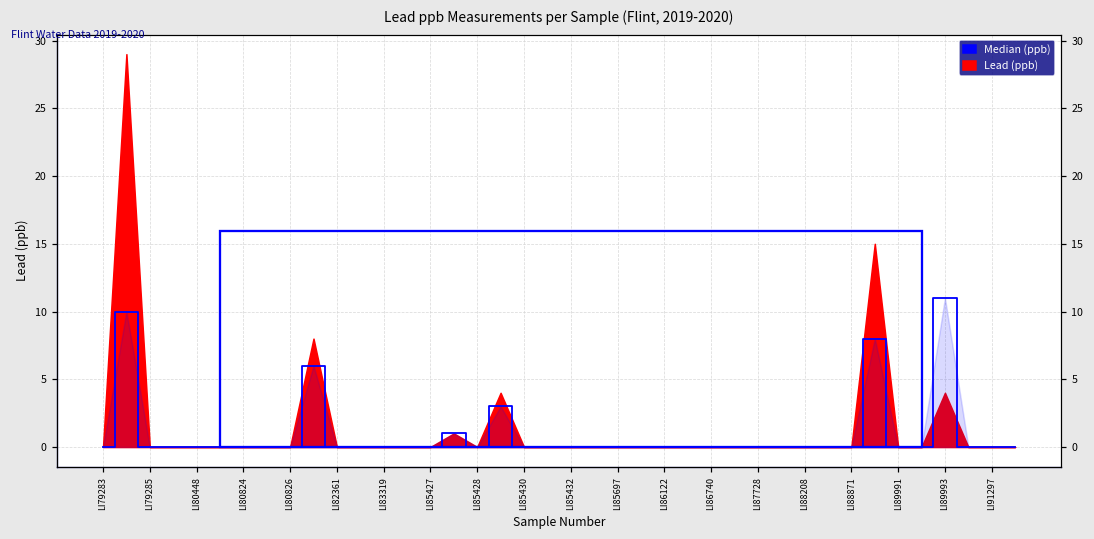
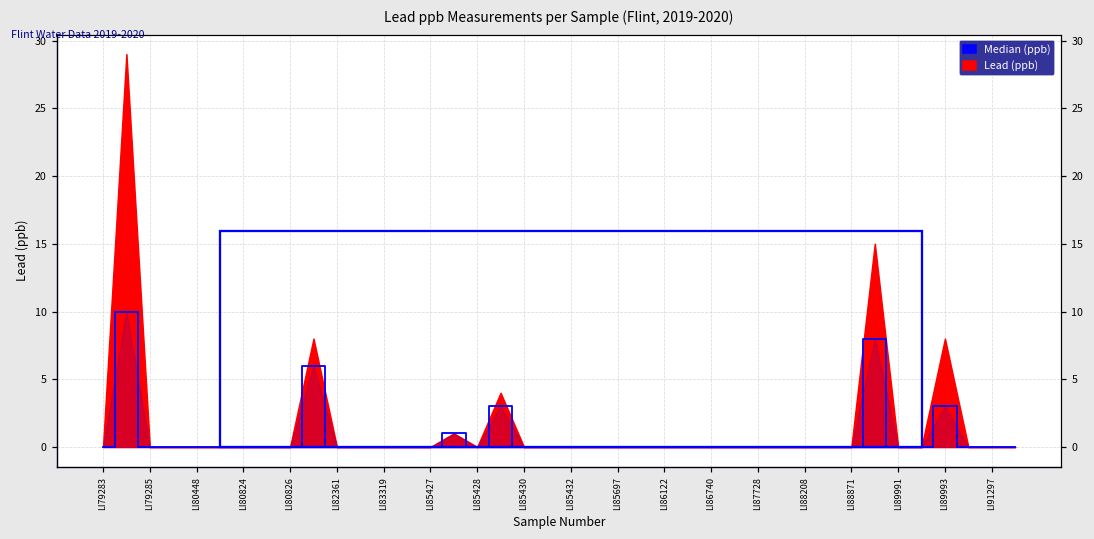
Lead (ppb), LI89993: 4 -> 8
Median (ppb), LI89993: 11 -> 3
